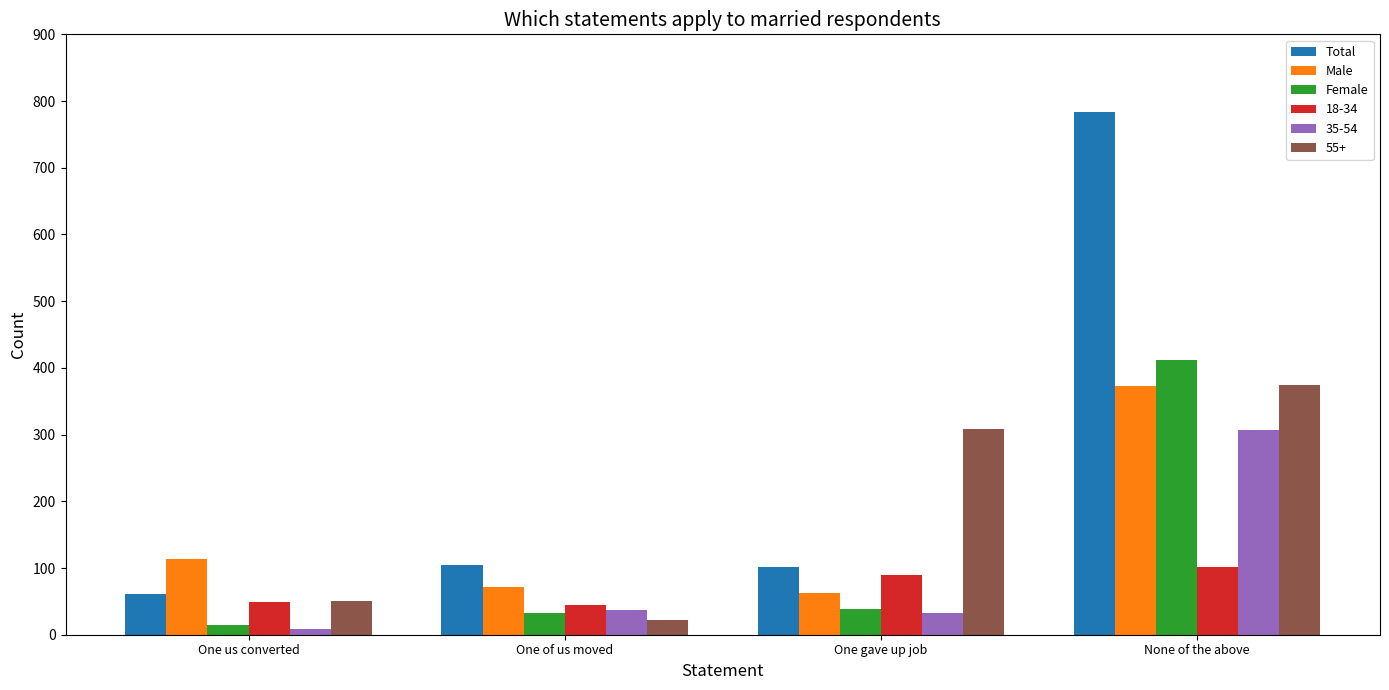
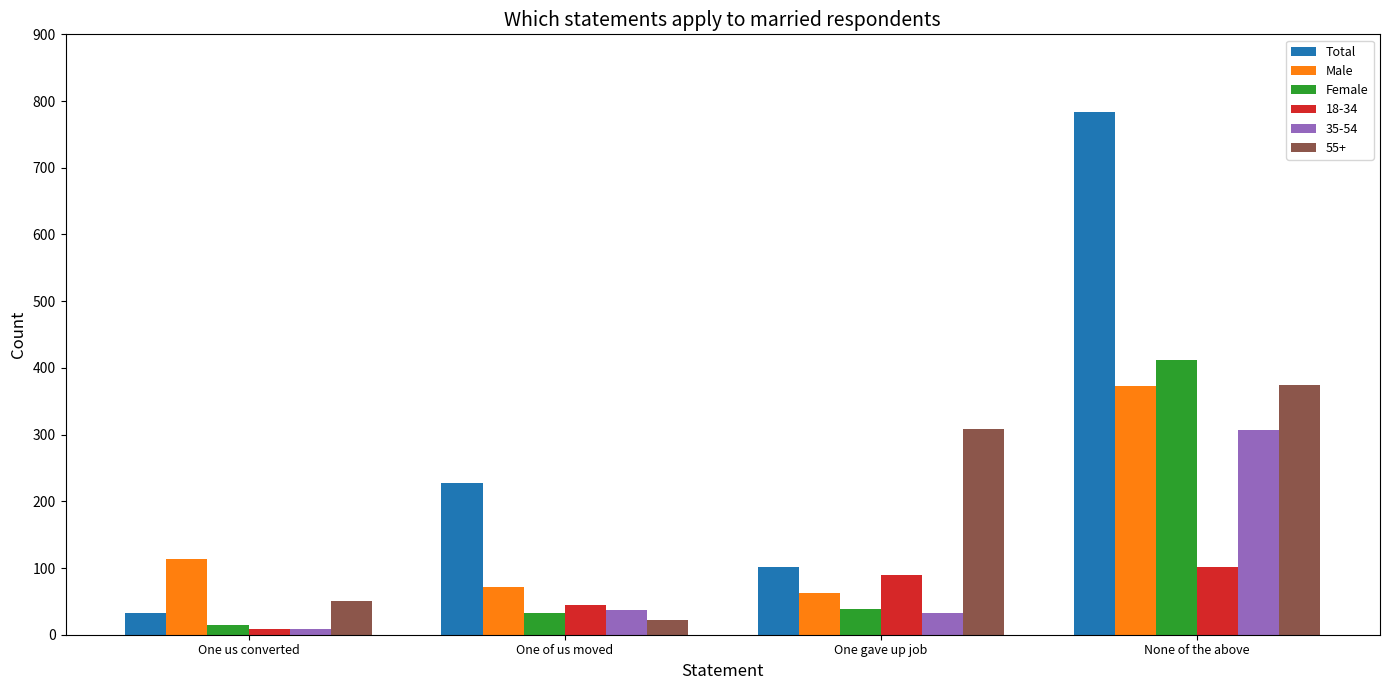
Total, One us converted: 60 -> 30
18-34, One us converted: 50 -> 10
Total, One of us moved: 100 -> 230
